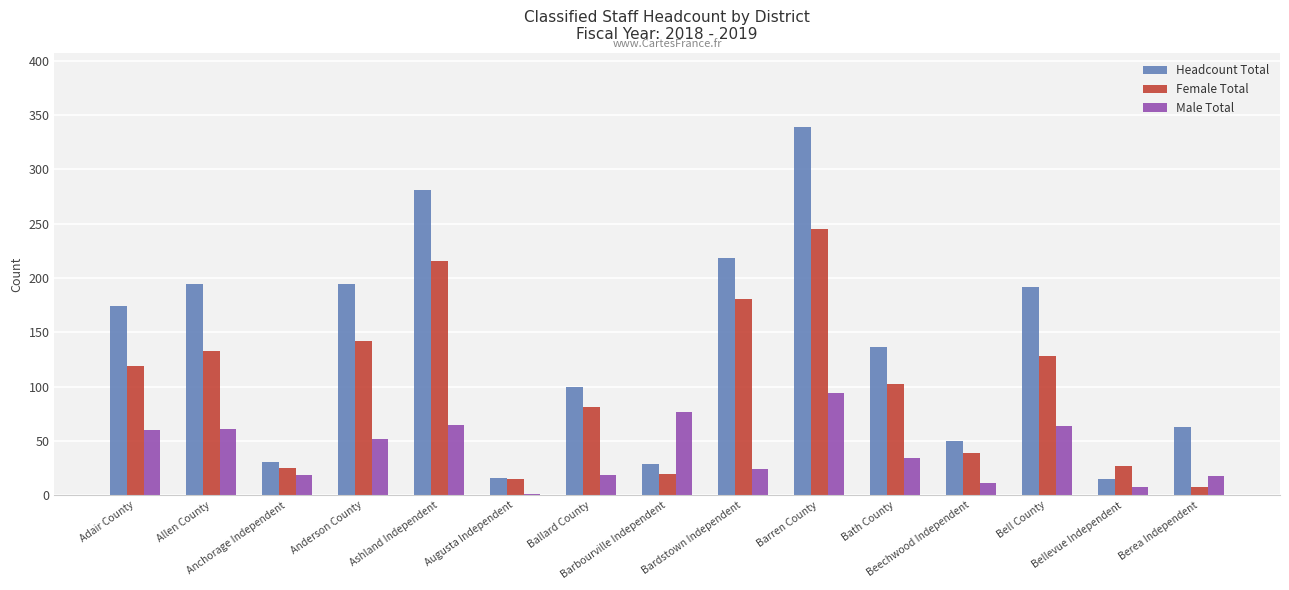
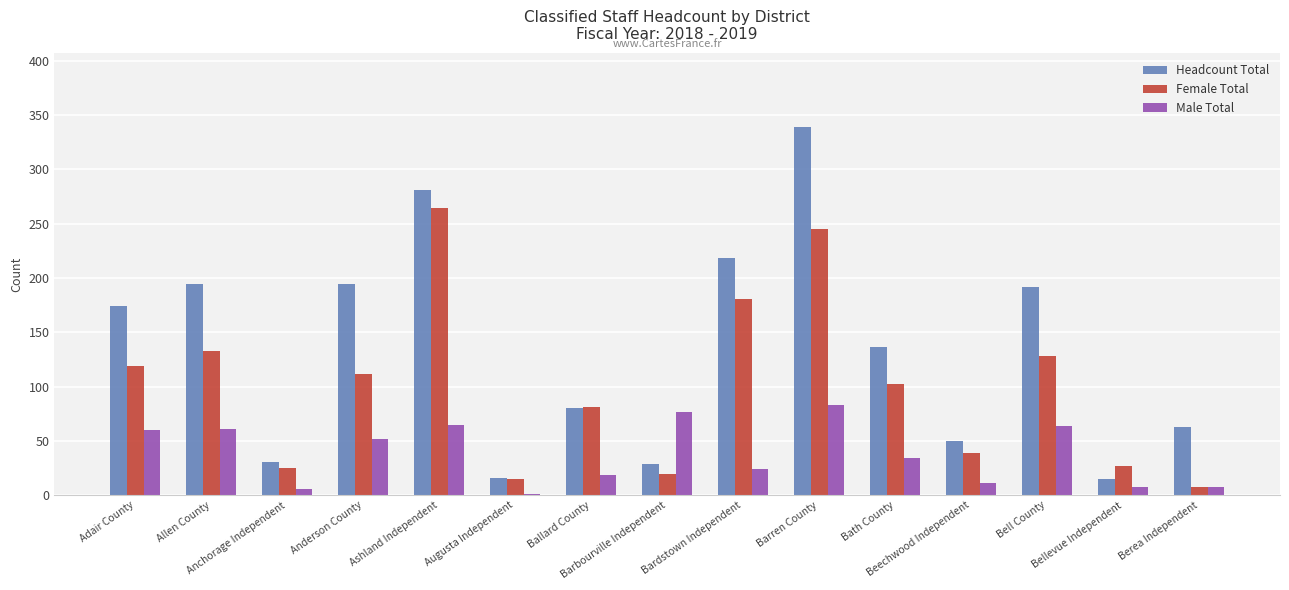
Male Total, Anchorage Independent: 19 -> 6
Female Total, Anderson County: 142 -> 112
Female Total, Ashland Independent: 216 -> 264
Headcount Total, Ballard County: 100 -> 80
Male Total, Barren County: 94 -> 83
Male Total, Berea Independent: 18 -> 8
